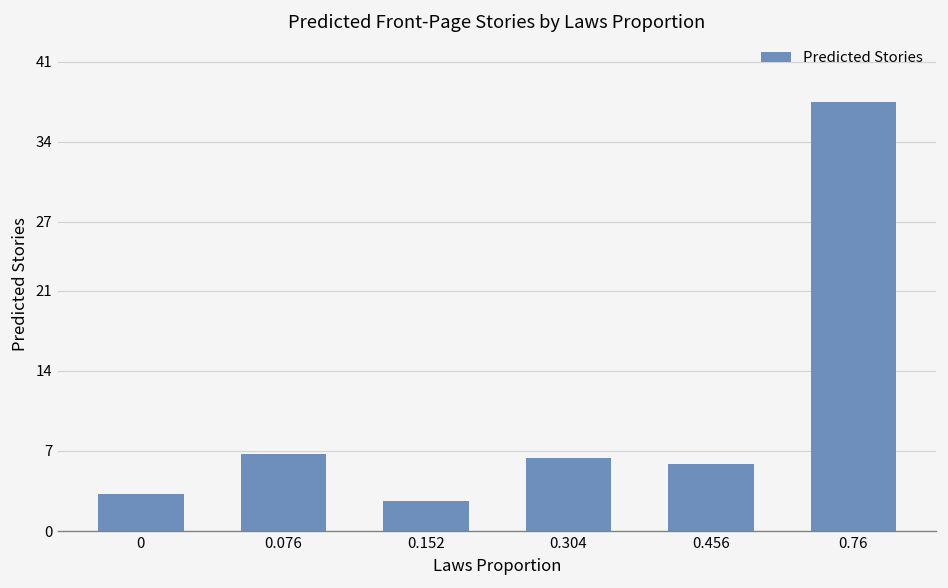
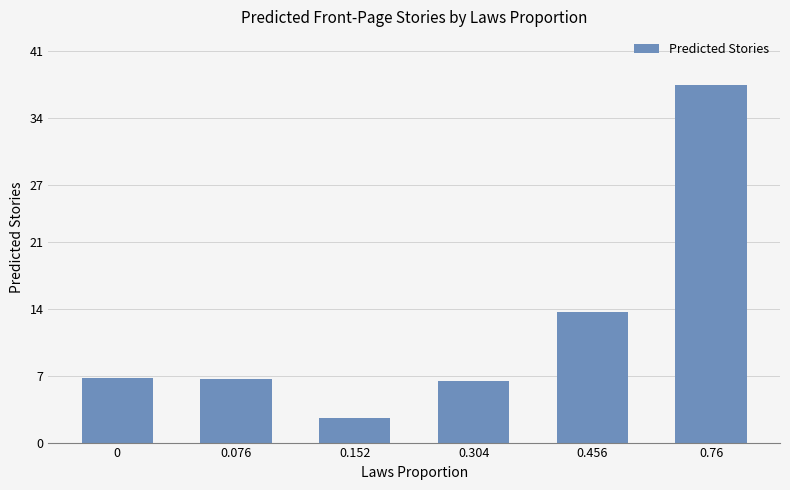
0: 3 -> 7
0.456: 6 -> 14
